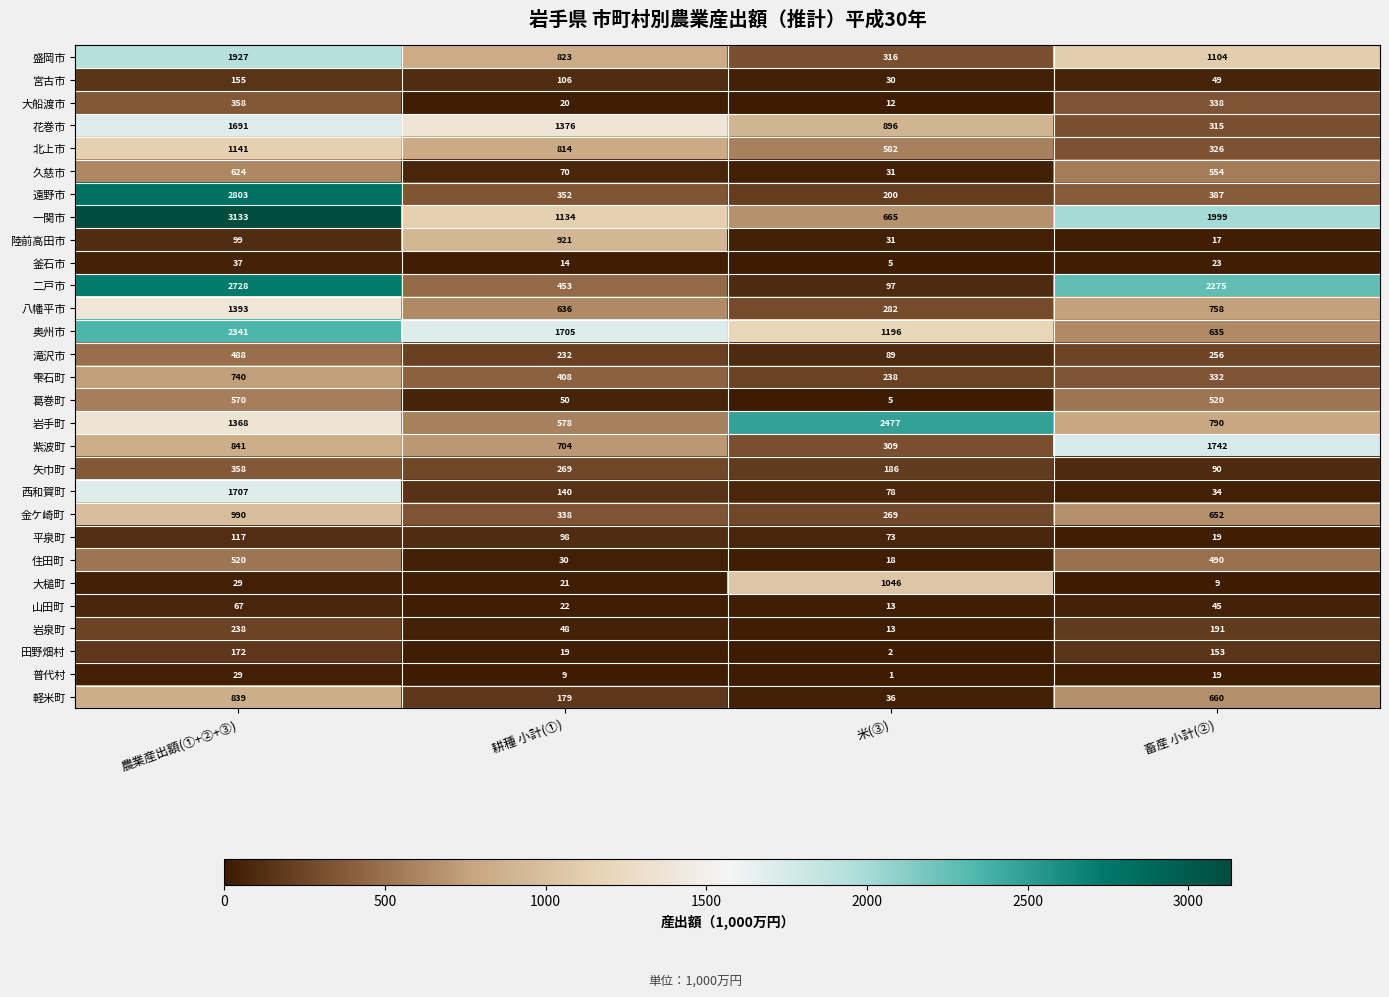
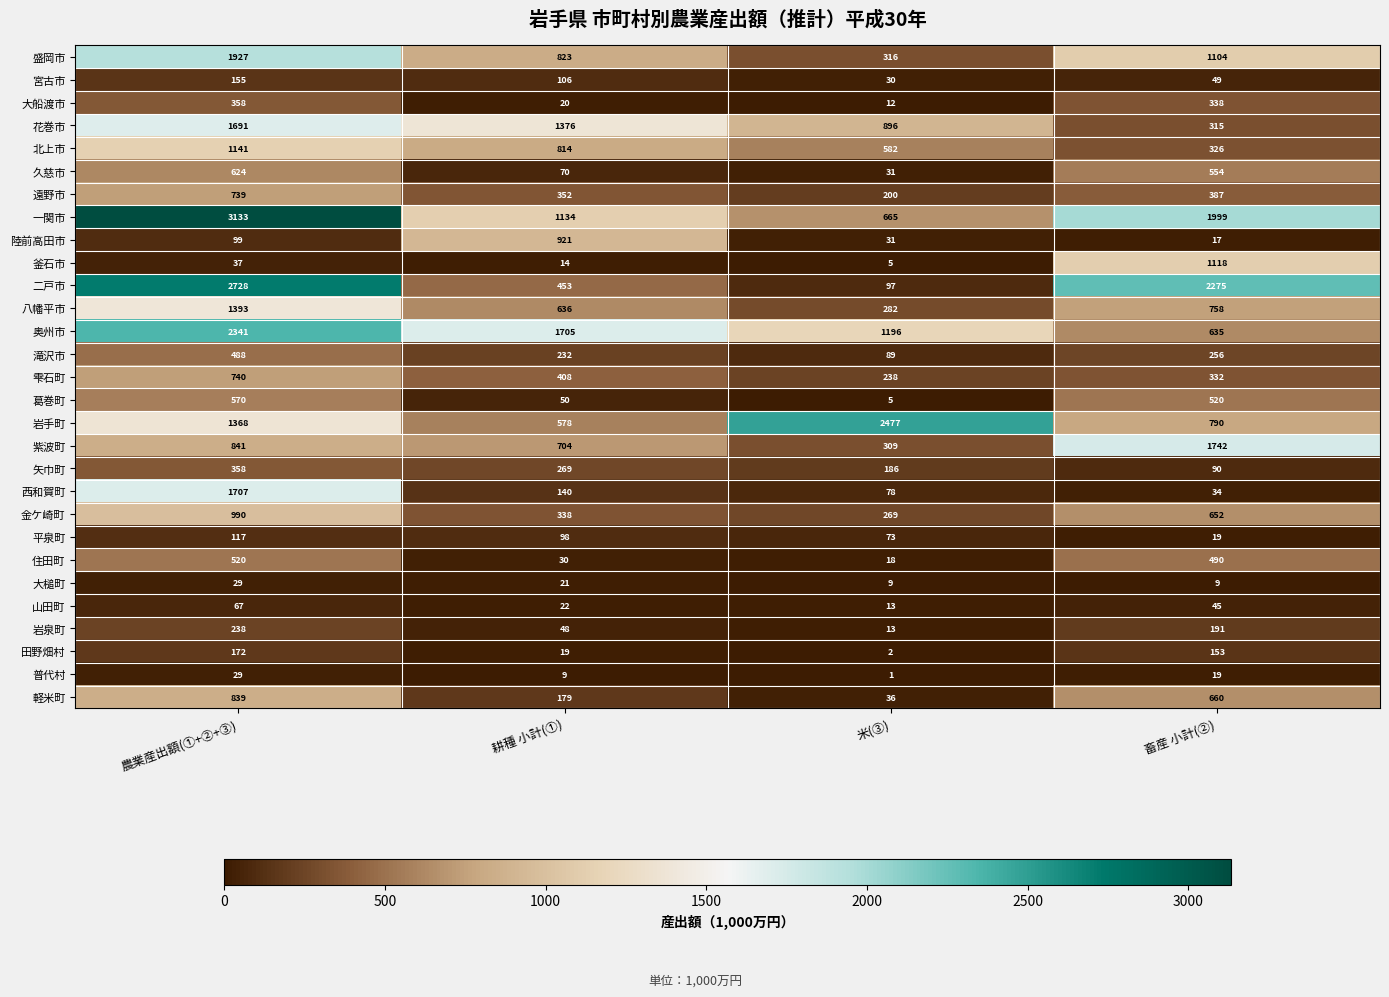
遠野市, 農業産出額(①+②+③): 2803 -> 739
釜石市, 畜産 小計(②): 23 -> 1118
大槌町, 米(③): 1046 -> 9
